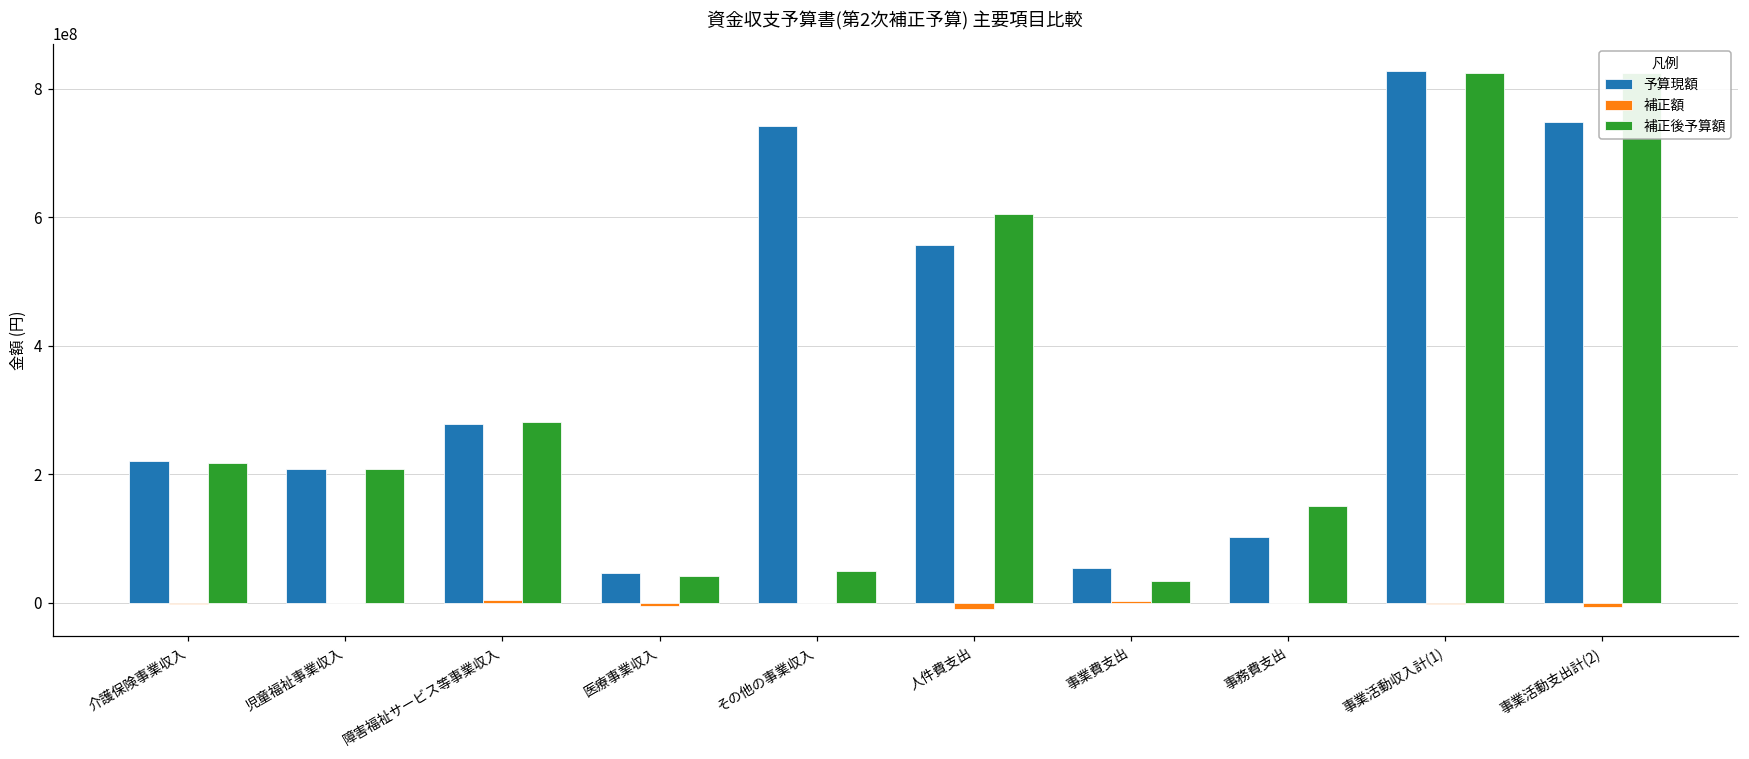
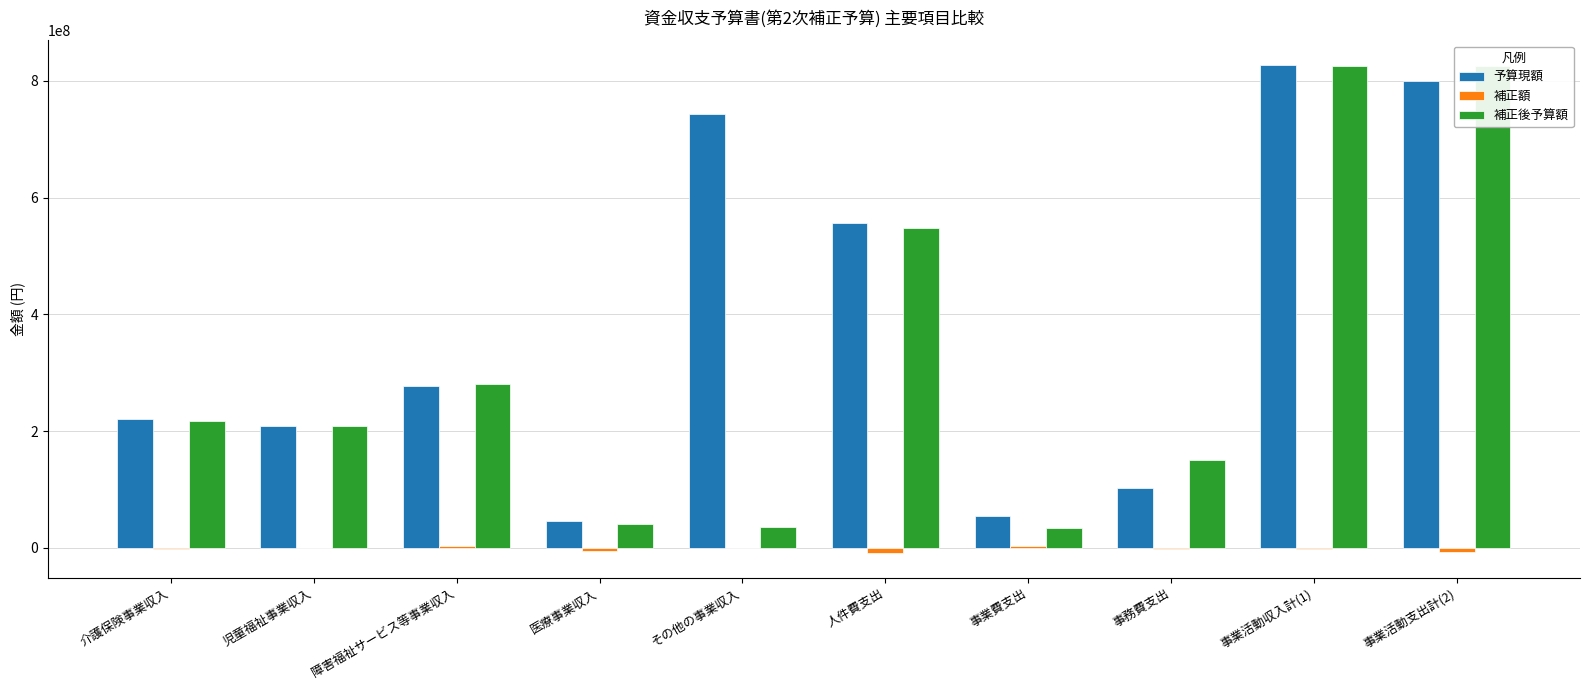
補正後予算額, その他の事業収入: 50000000 -> 40000000
補正後予算額, 人件費支出: 610000000 -> 550000000
予算現額, 事業活動支出計(2): 750000000 -> 800000000
